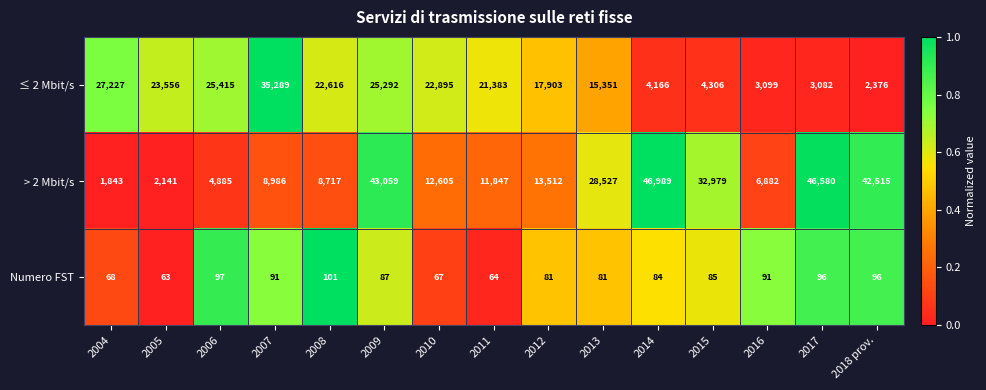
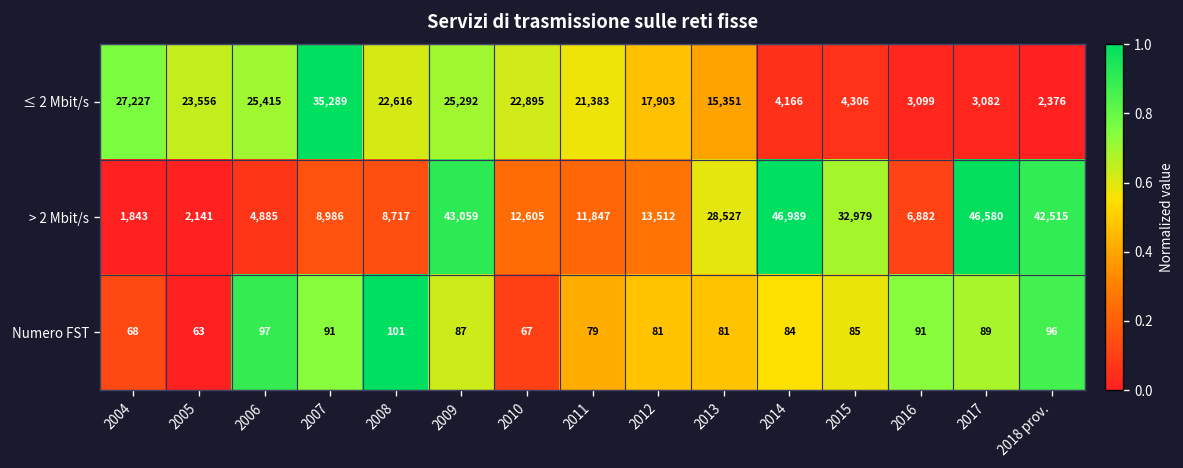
Numero FST, 2011: 64 -> 79
Numero FST, 2017: 96 -> 89
